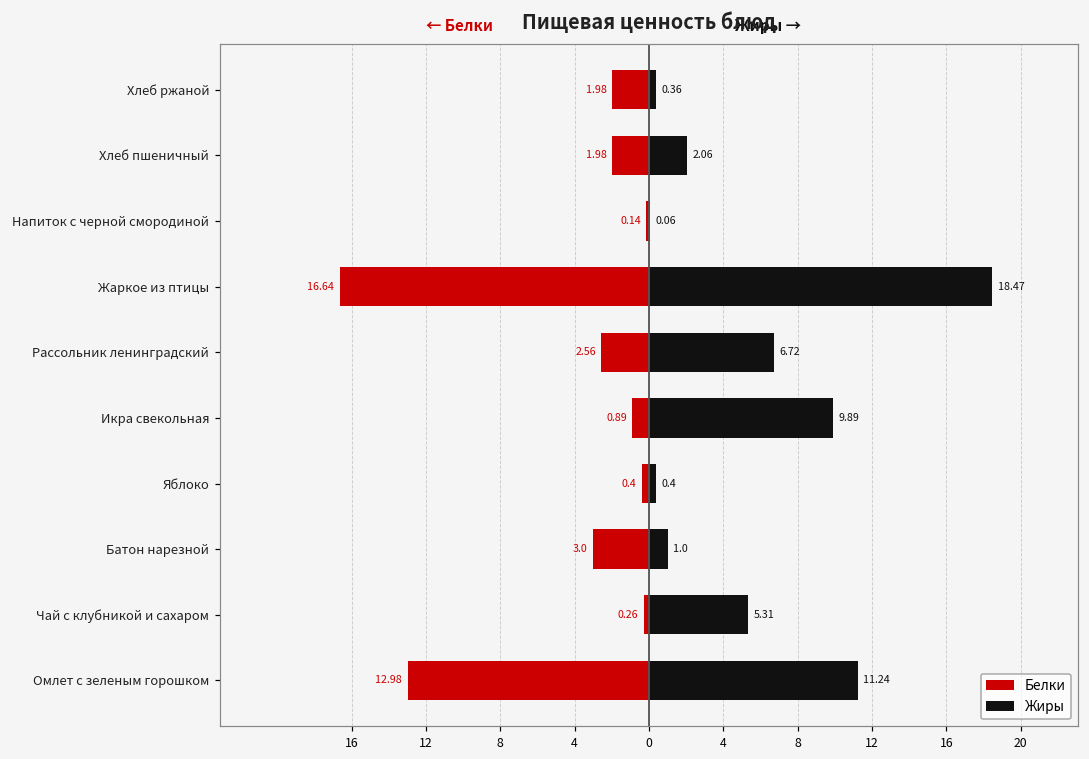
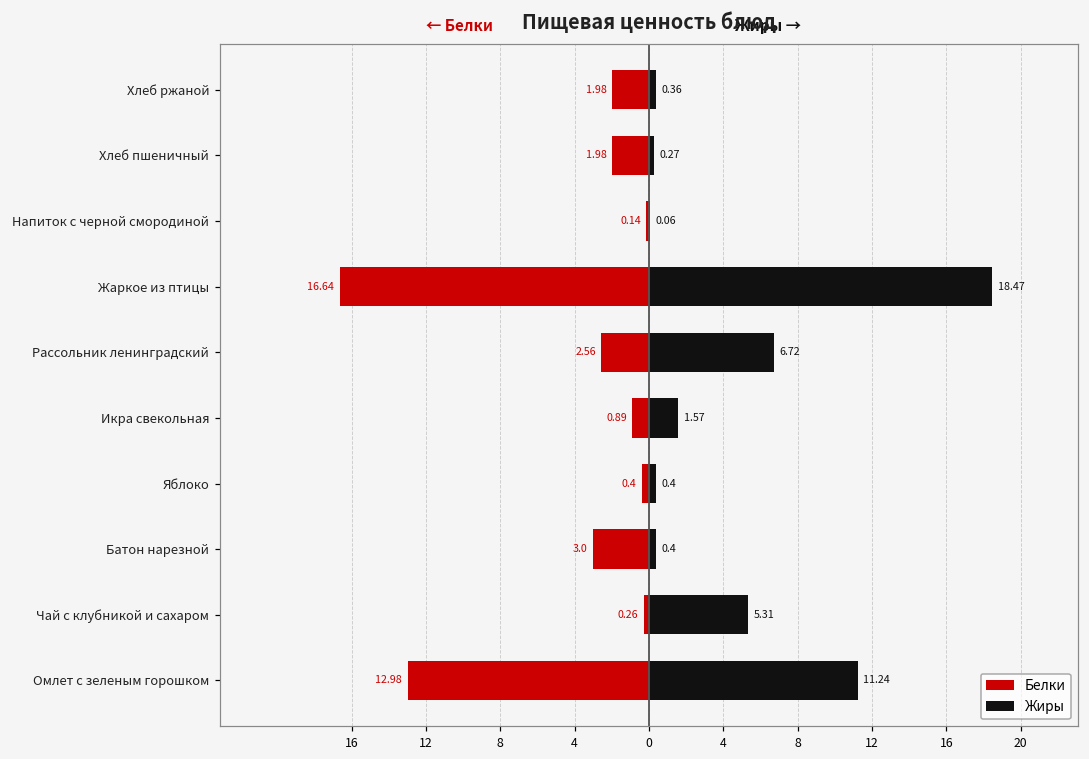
Жиры, Хлеб пшеничный: 2.06 -> 0.27
Жиры, Икра свекольная: 9.89 -> 1.57
Жиры, Батон нарезной: 1.0 -> 0.4
